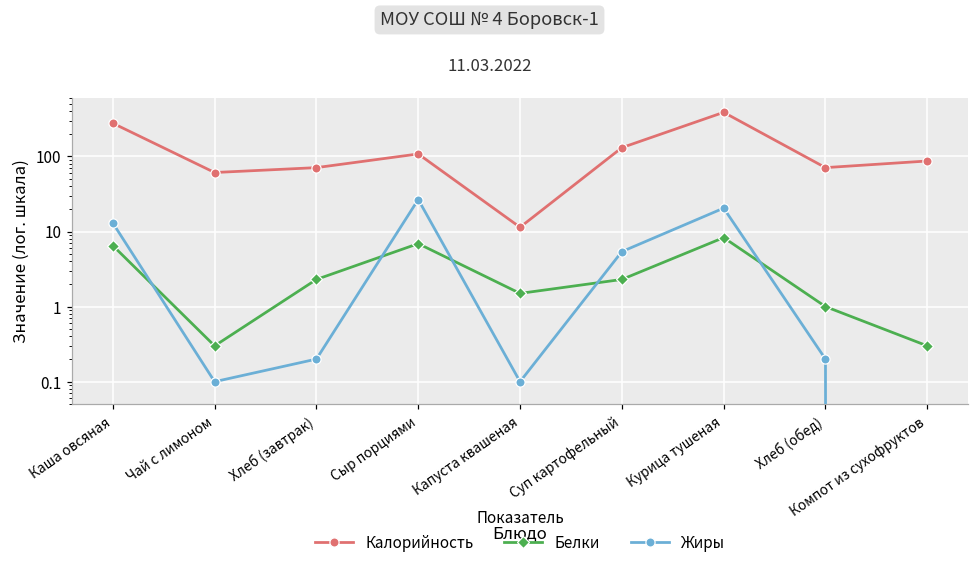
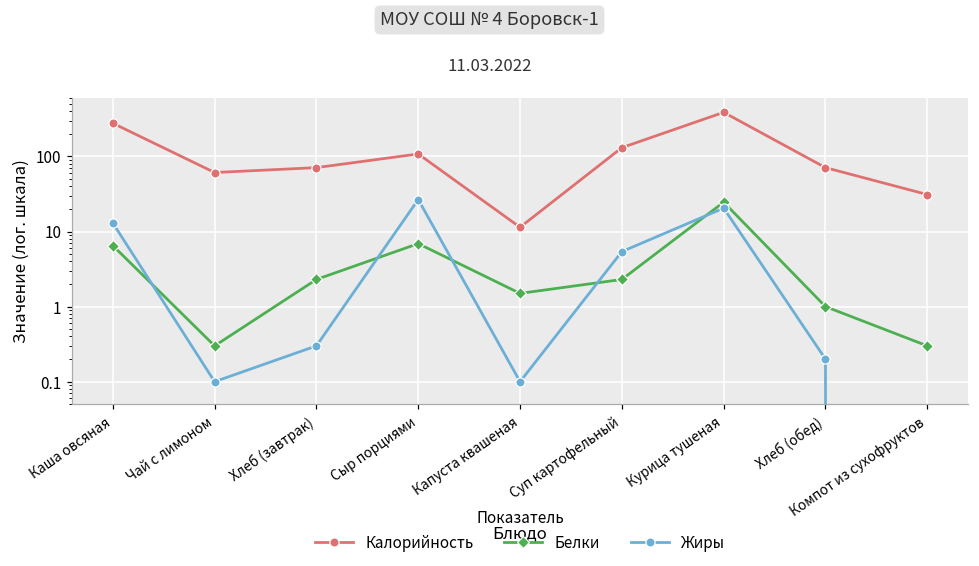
Жиры, Хлеб (завтрак): 0.2 -> 0.3
Белки, Курица тушеная: 8 -> 25
Калорийность, Компот из сухофруктов: 90 -> 30
